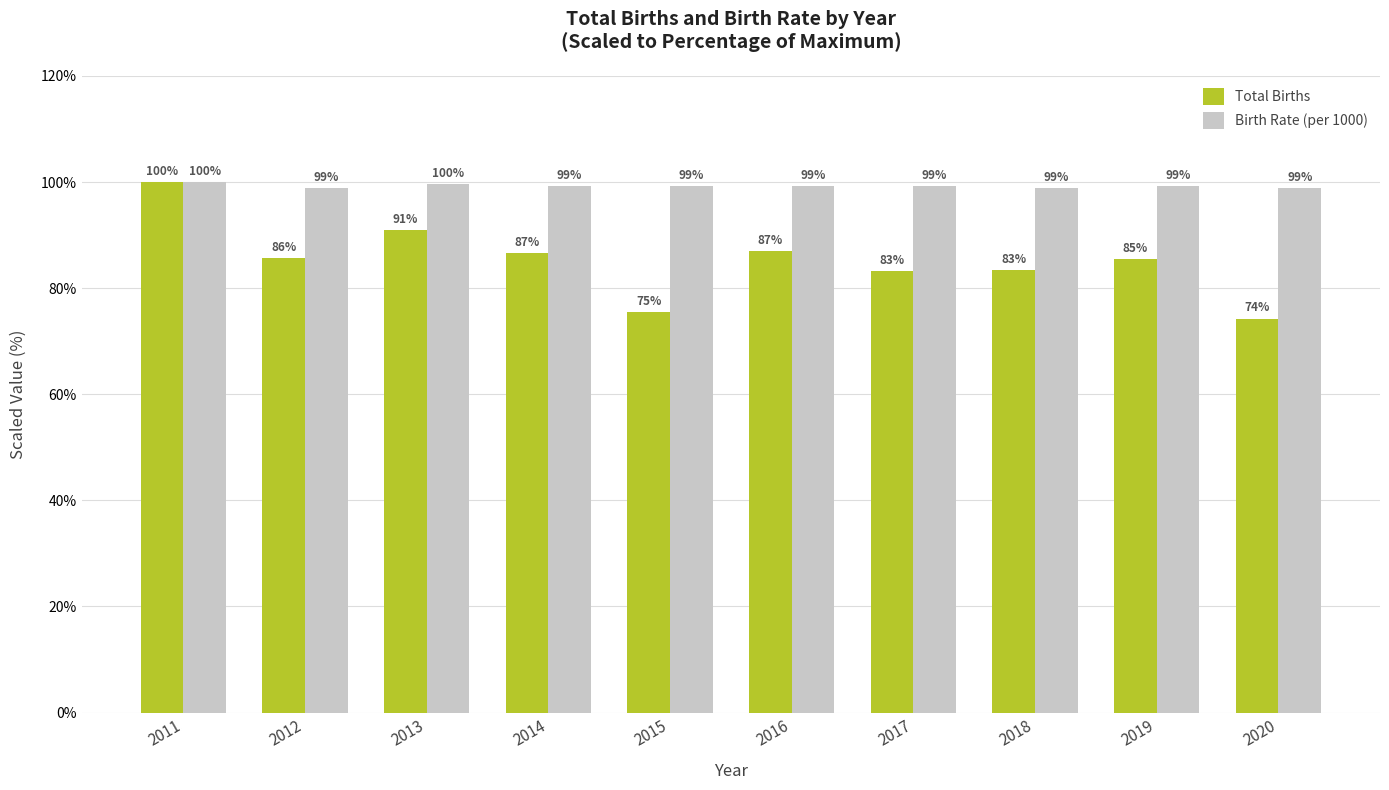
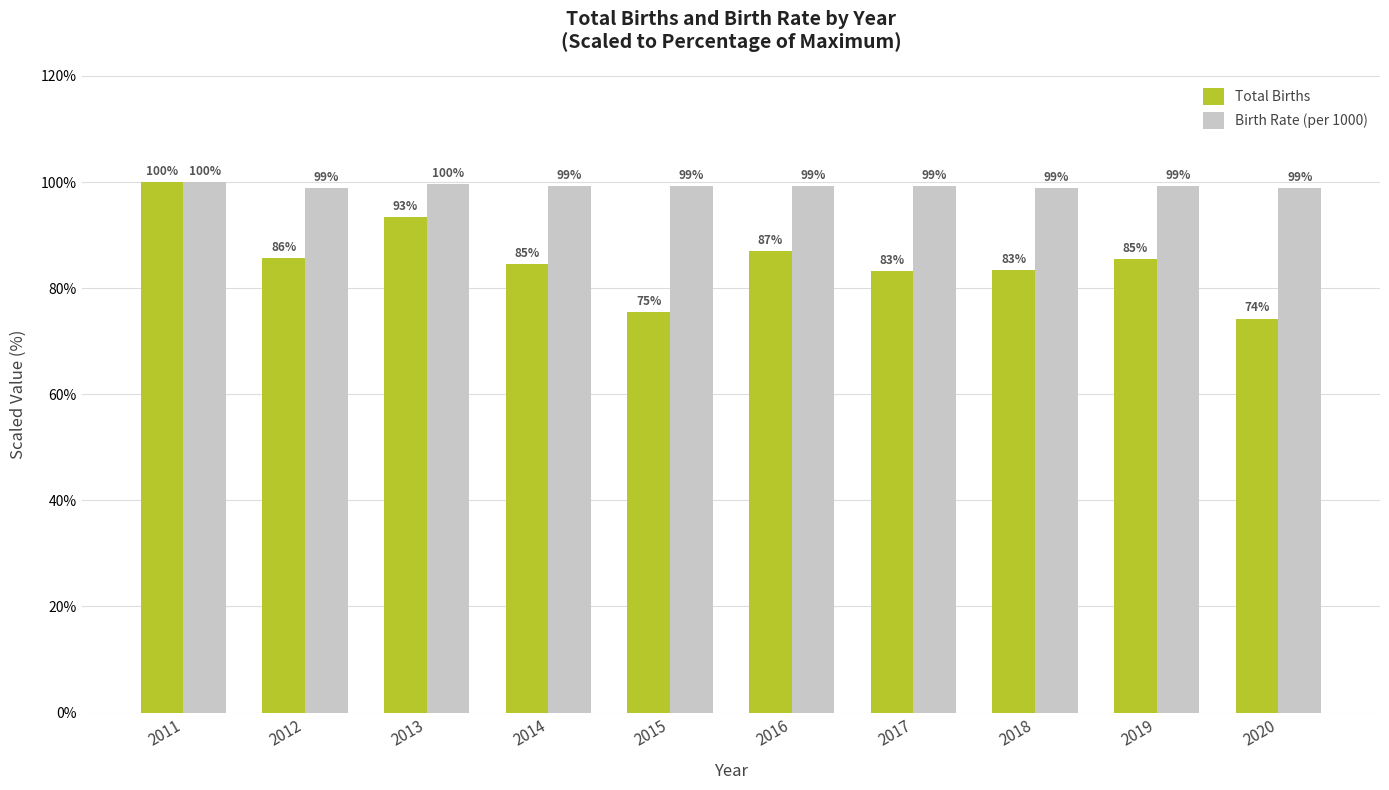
Total Births, 2013: 91% -> 93%
Total Births, 2014: 87% -> 85%
